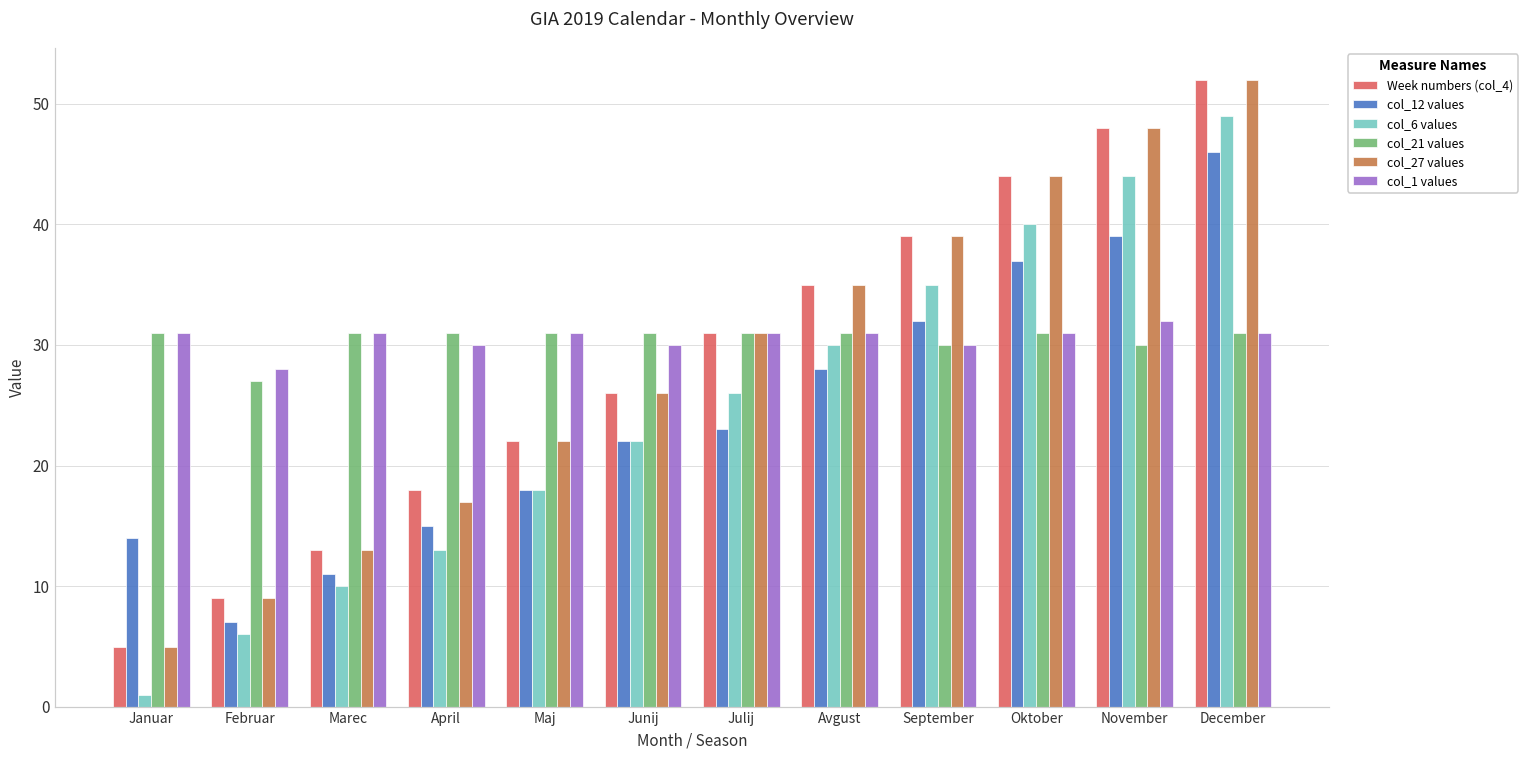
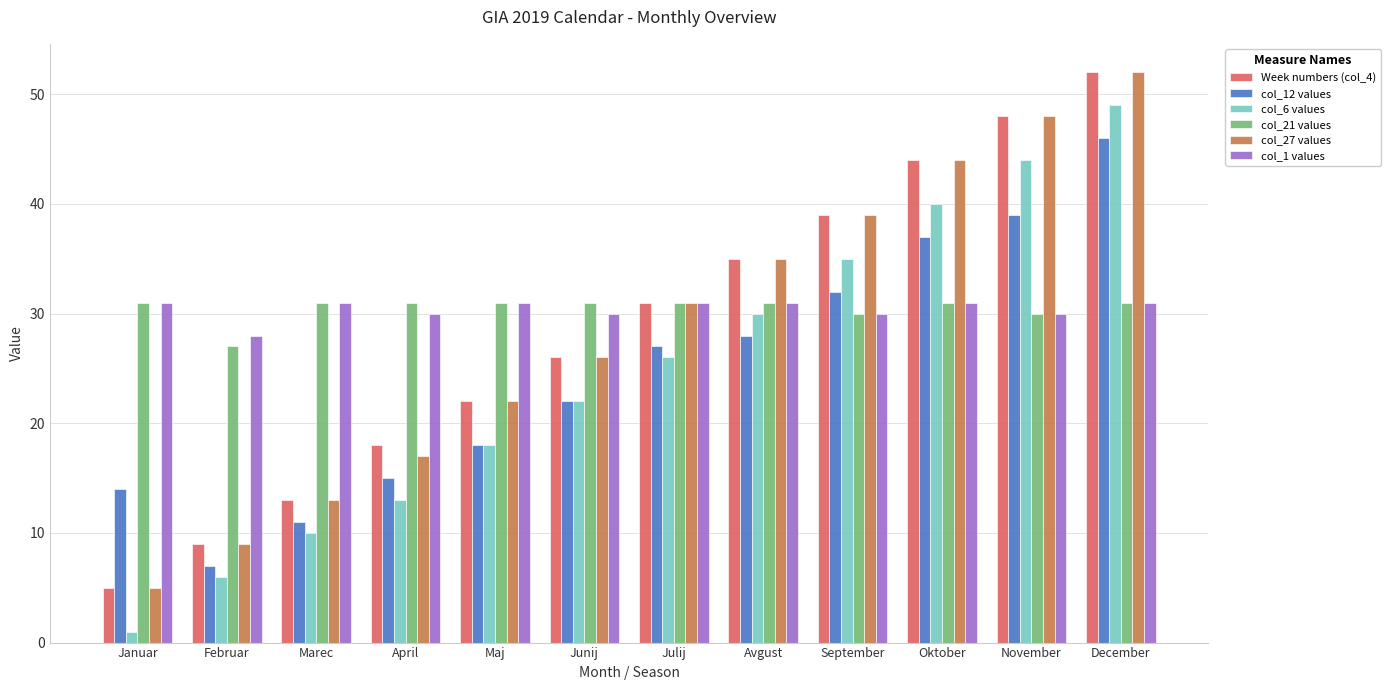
col_12 values, Julij: 23 -> 27
col_1 values, November: 32 -> 30
